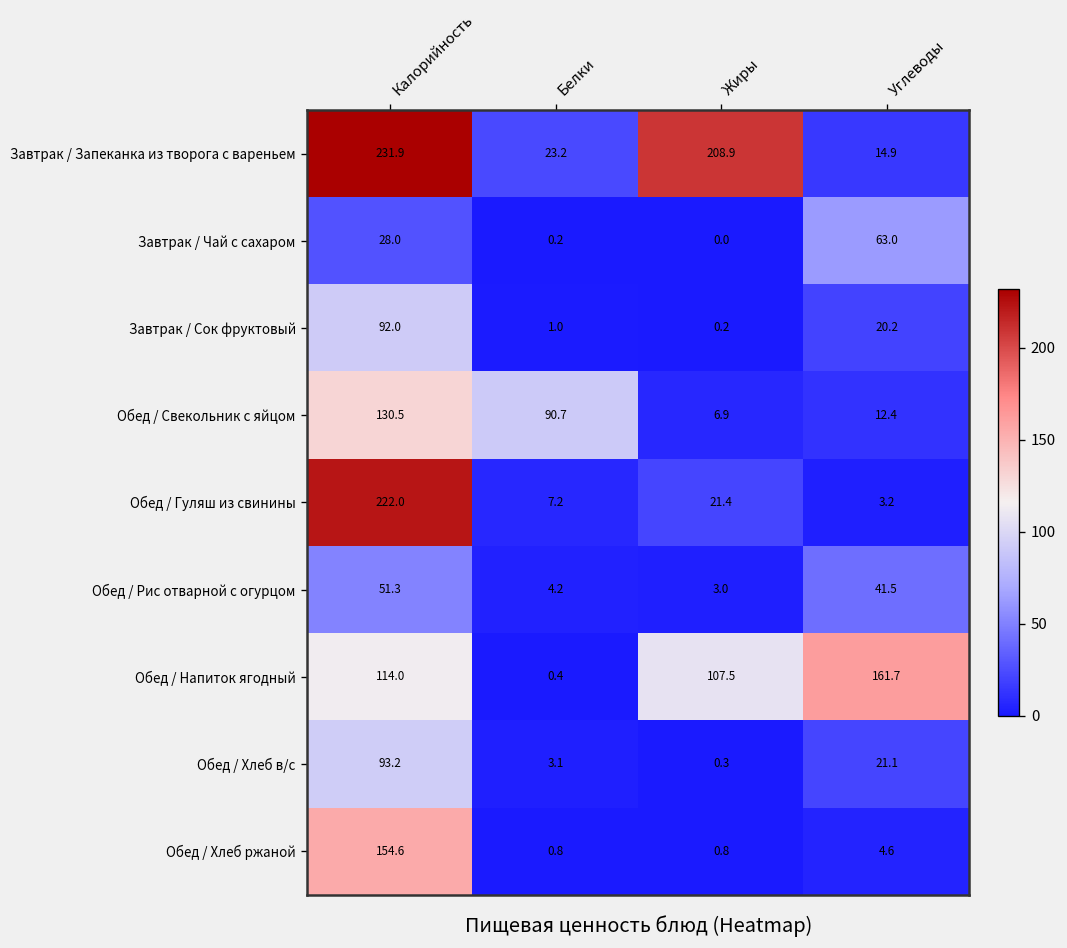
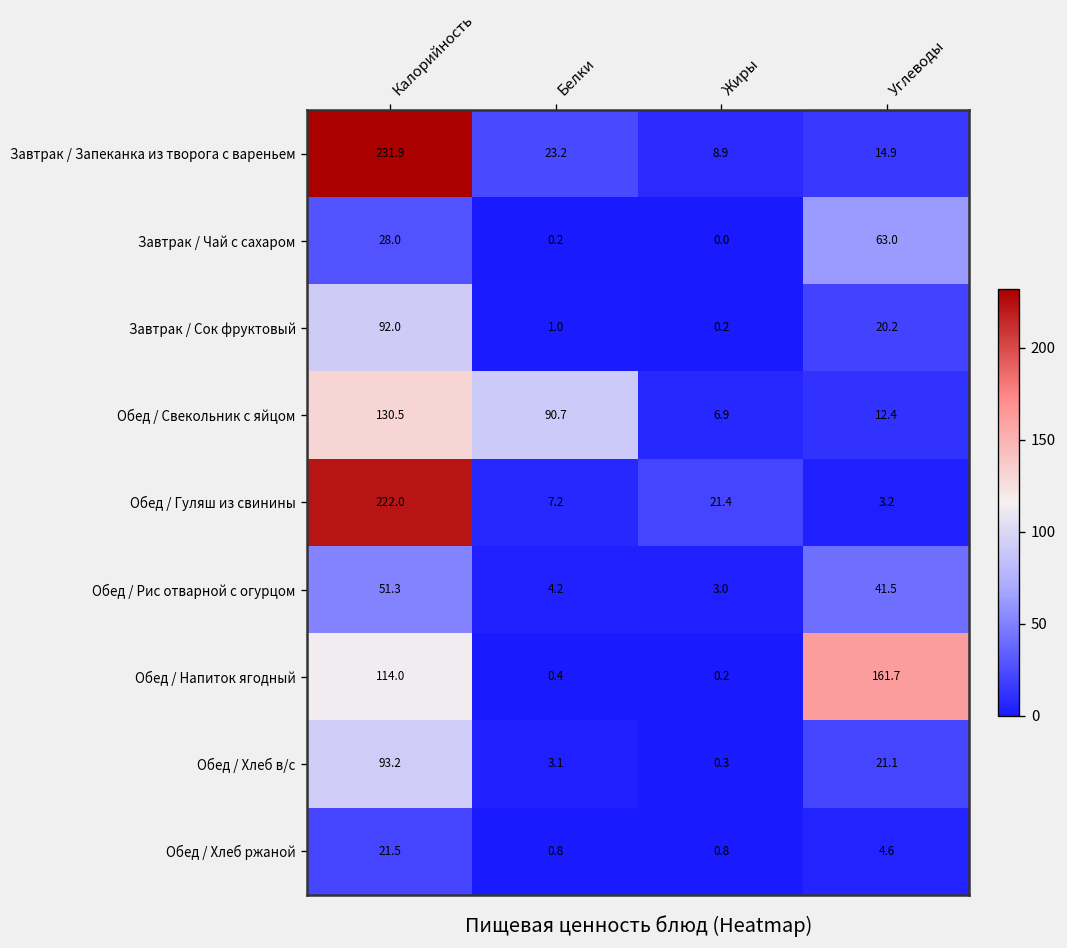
Завтрак / Запеканка из творога с вареньем, Жиры: 208.9 -> 8.9
Обед / Напиток ягодный, Жиры: 107.5 -> 0.2
Обед / Хлеб ржаной, Калорийность: 154.6 -> 21.5
